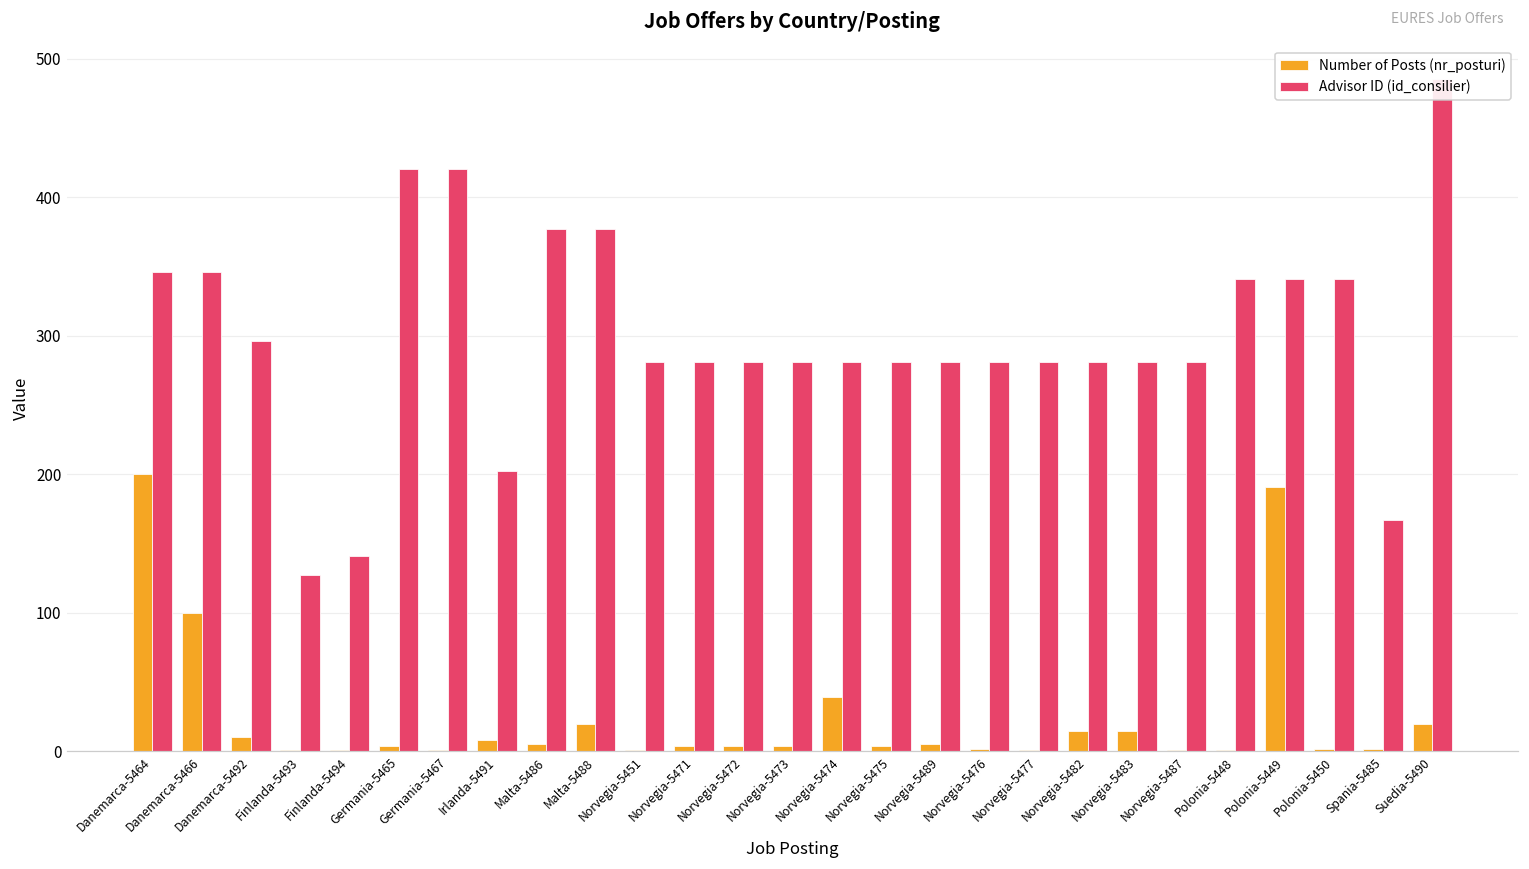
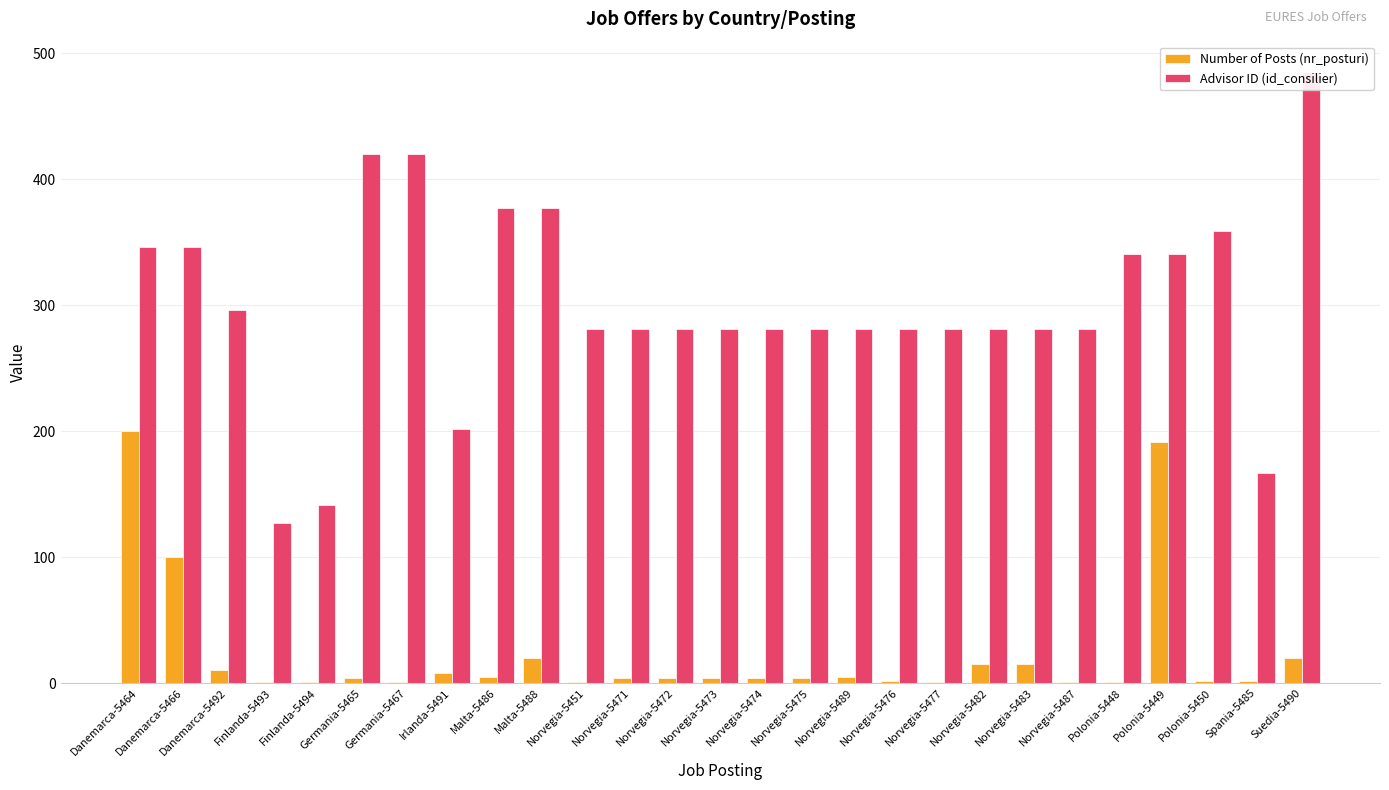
Number of Posts (nr_posturi), Norvegia-5474: 39 -> 4
Advisor ID (id_consilier), Polonia-5450: 341 -> 359
